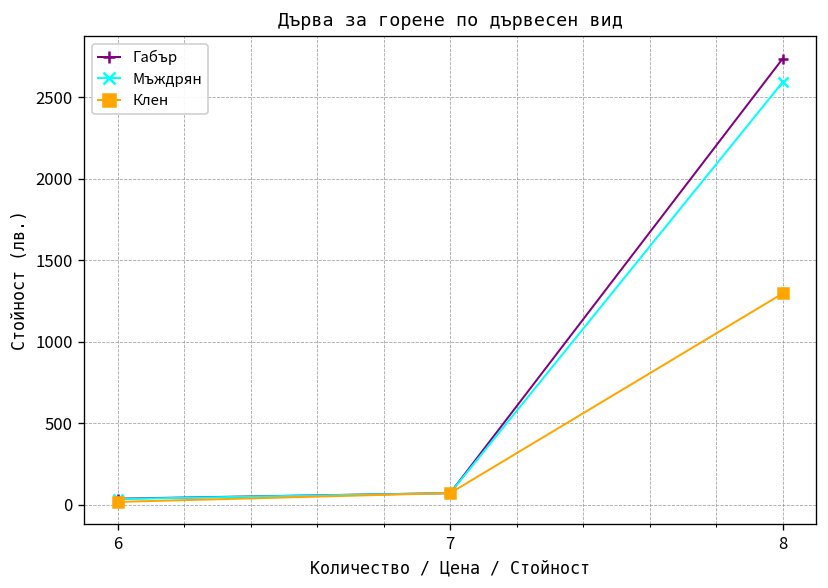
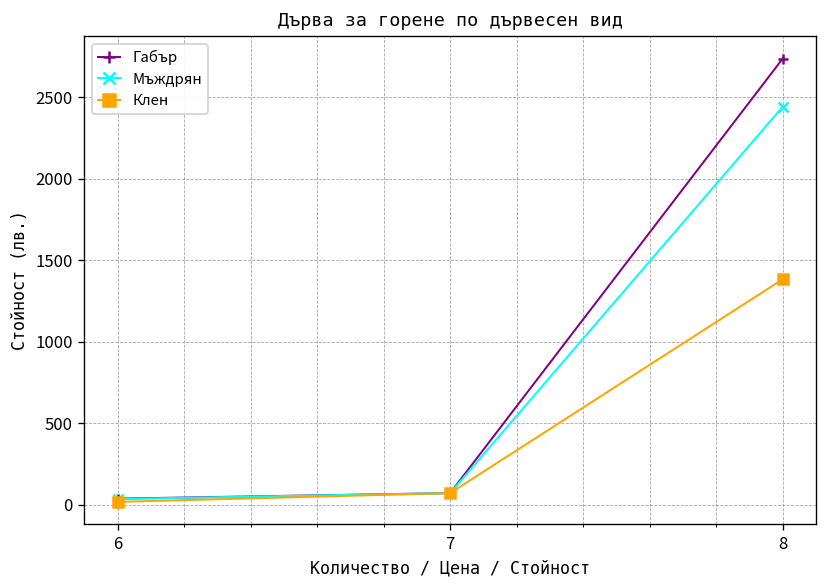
Мъждрян, 8: 2590 -> 2440
Клен, 8: 1300 -> 1380
